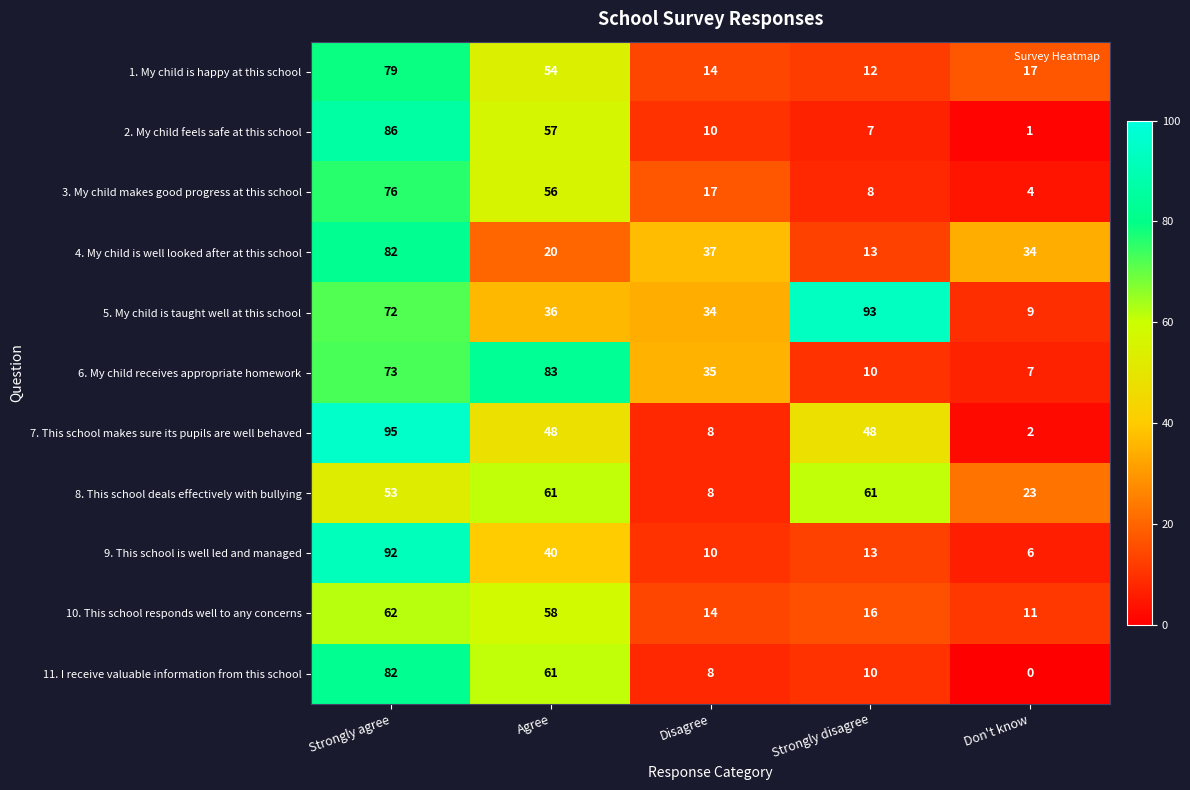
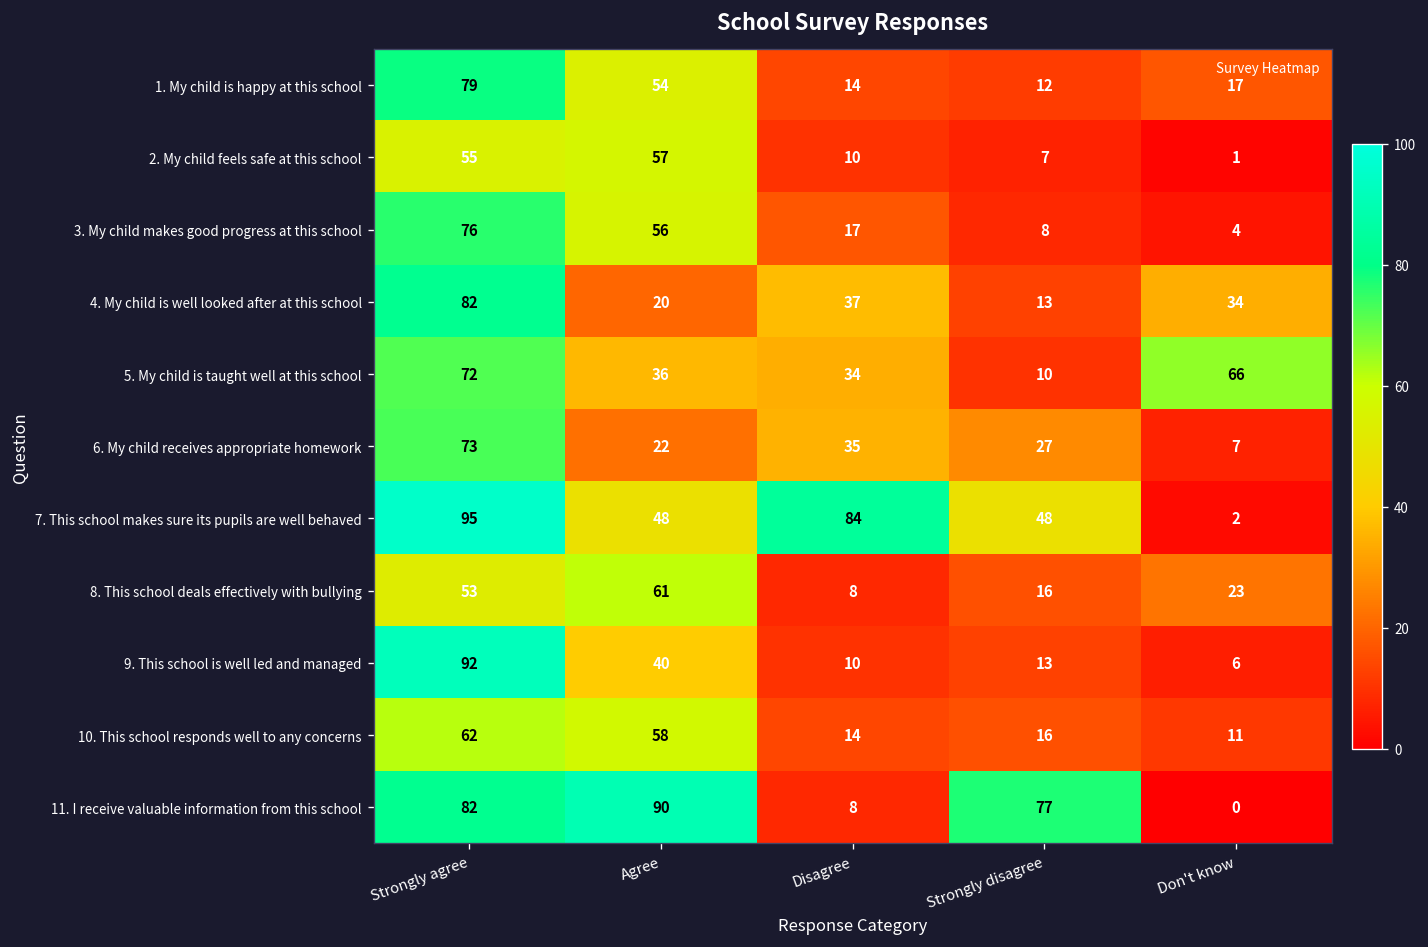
2. My child feels safe at this school, Strongly agree: 86 -> 55
5. My child is taught well at this school, Strongly disagree: 93 -> 10
5. My child is taught well at this school, Don't know: 9 -> 66
6. My child receives appropriate homework, Agree: 83 -> 22
6. My child receives appropriate homework, Strongly disagree: 10 -> 27
7. This school makes sure its pupils are well behaved, Disagree: 8 -> 84
8. This school deals effectively with bullying, Strongly disagree: 61 -> 16
11. I receive valuable information from this school, Agree: 61 -> 90
11. I receive valuable information from this school, Strongly disagree: 10 -> 77
